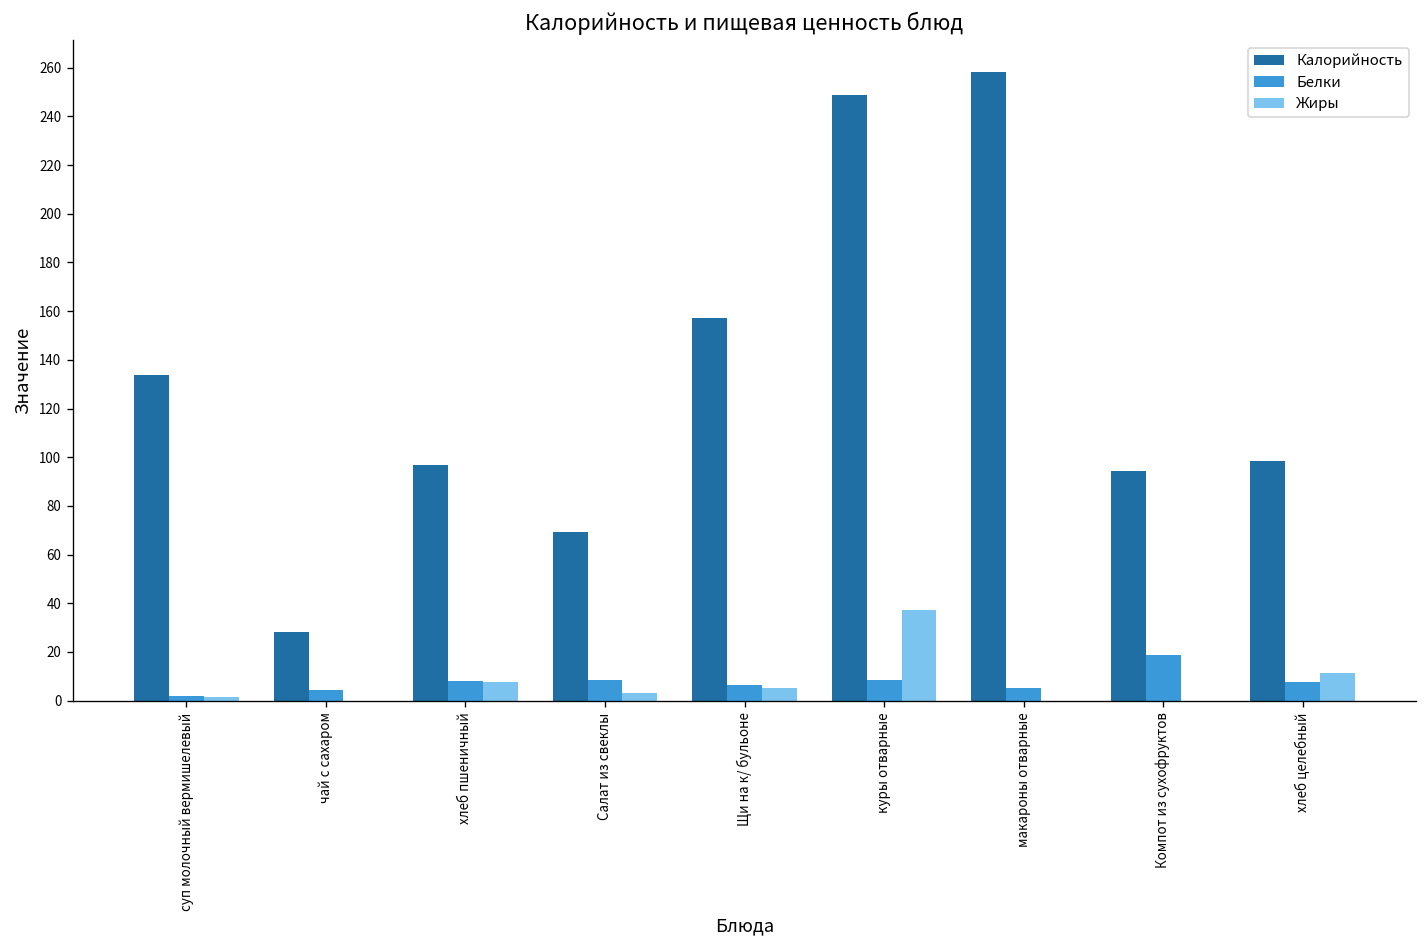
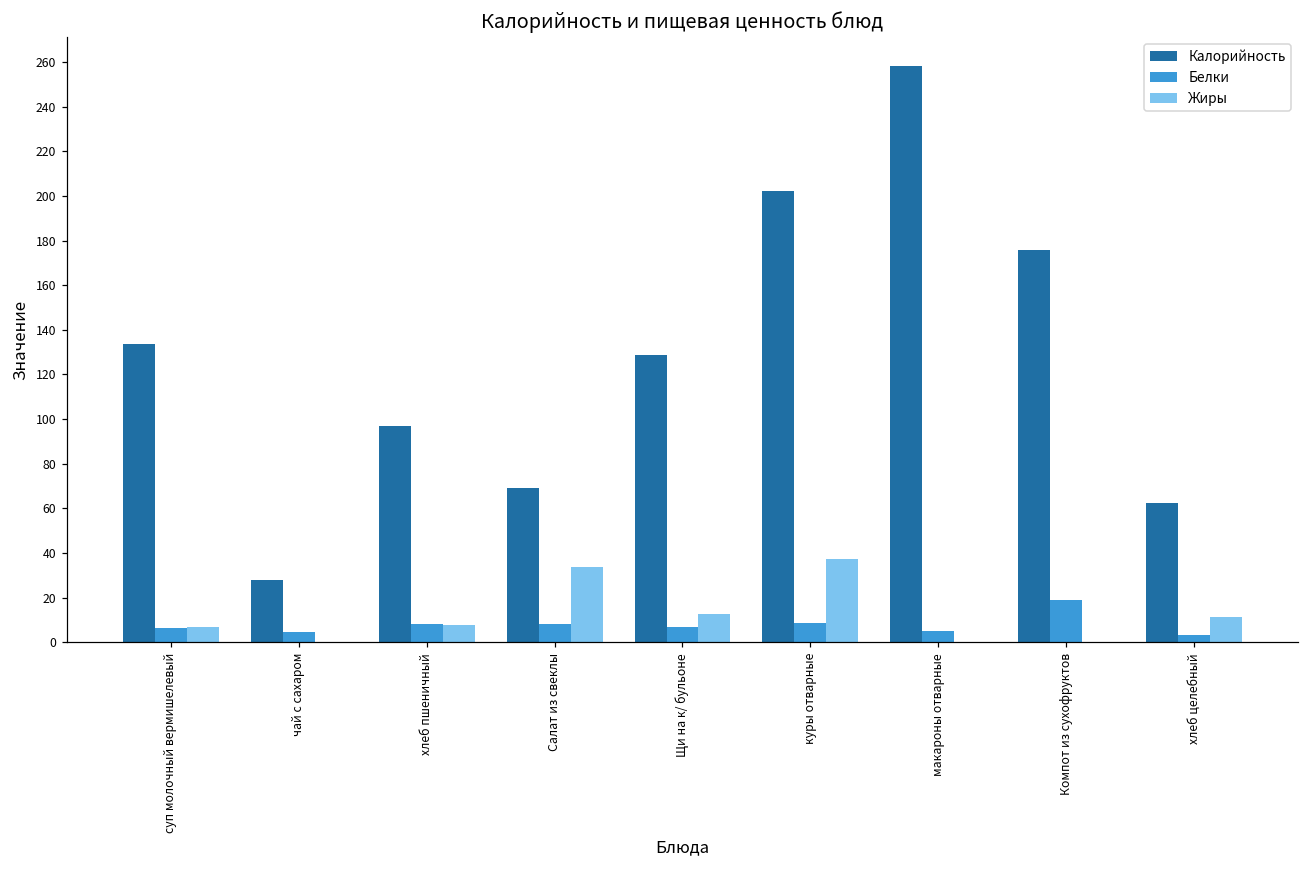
Белки, суп молочный вермишелевый: 2 -> 6
Жиры, суп молочный вермишелевый: 1 -> 7
Жиры, Салат из свеклы: 3 -> 34
Калорийность, Щи на к/ бульоне: 157 -> 129
Жиры, Щи на к/ бульоне: 5 -> 13
Калорийность, куры отварные: 249 -> 202
Калорийность, Компот из сухофруктов: 94 -> 176
Калорийность, хлеб целебный: 98 -> 63
Белки, хлеб целебный: 8 -> 3
